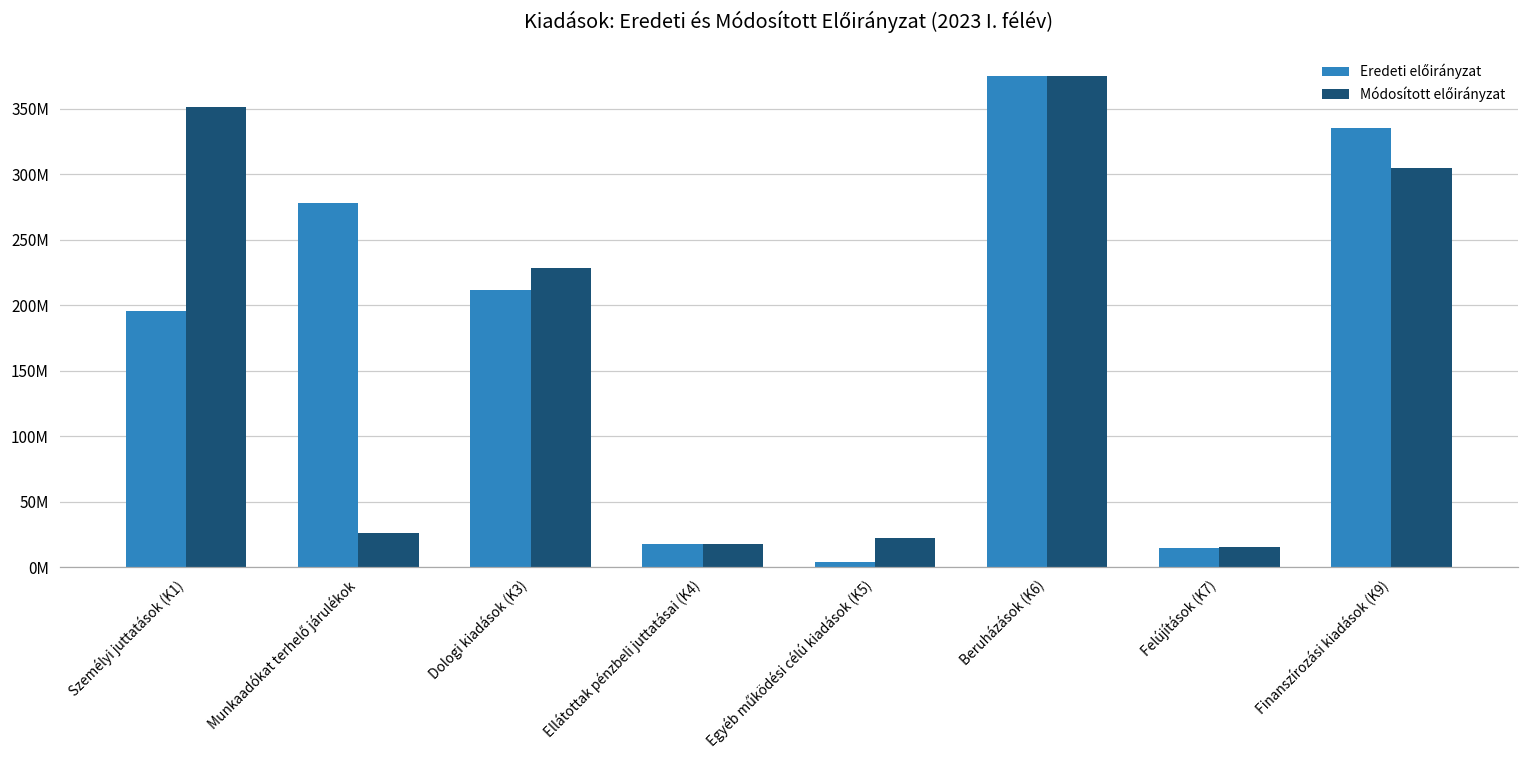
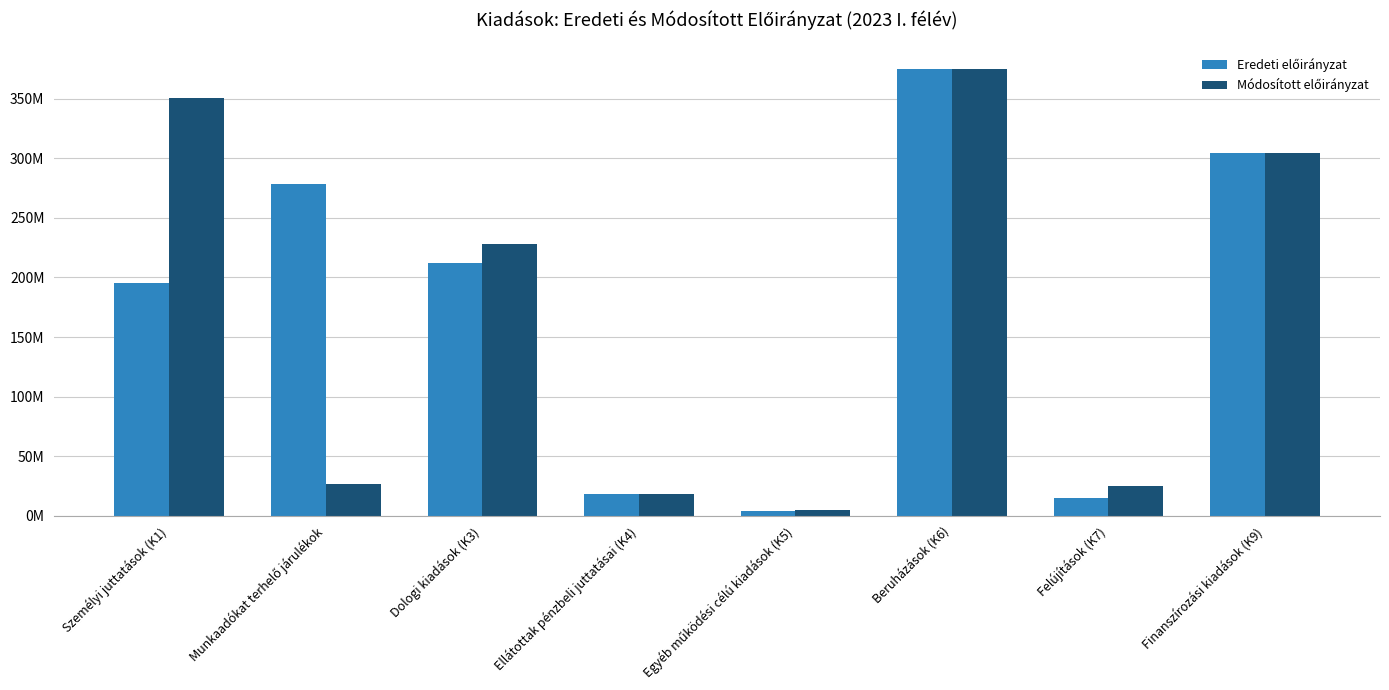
Módosított előirányzat, Egyéb működési célú kiadások (K5): 22000000 -> 5000000
Módosított előirányzat, Felújítások (K7): 15000000 -> 25000000
Eredeti előirányzat, Finanszírozási kiadások (K9): 335000000 -> 305000000
